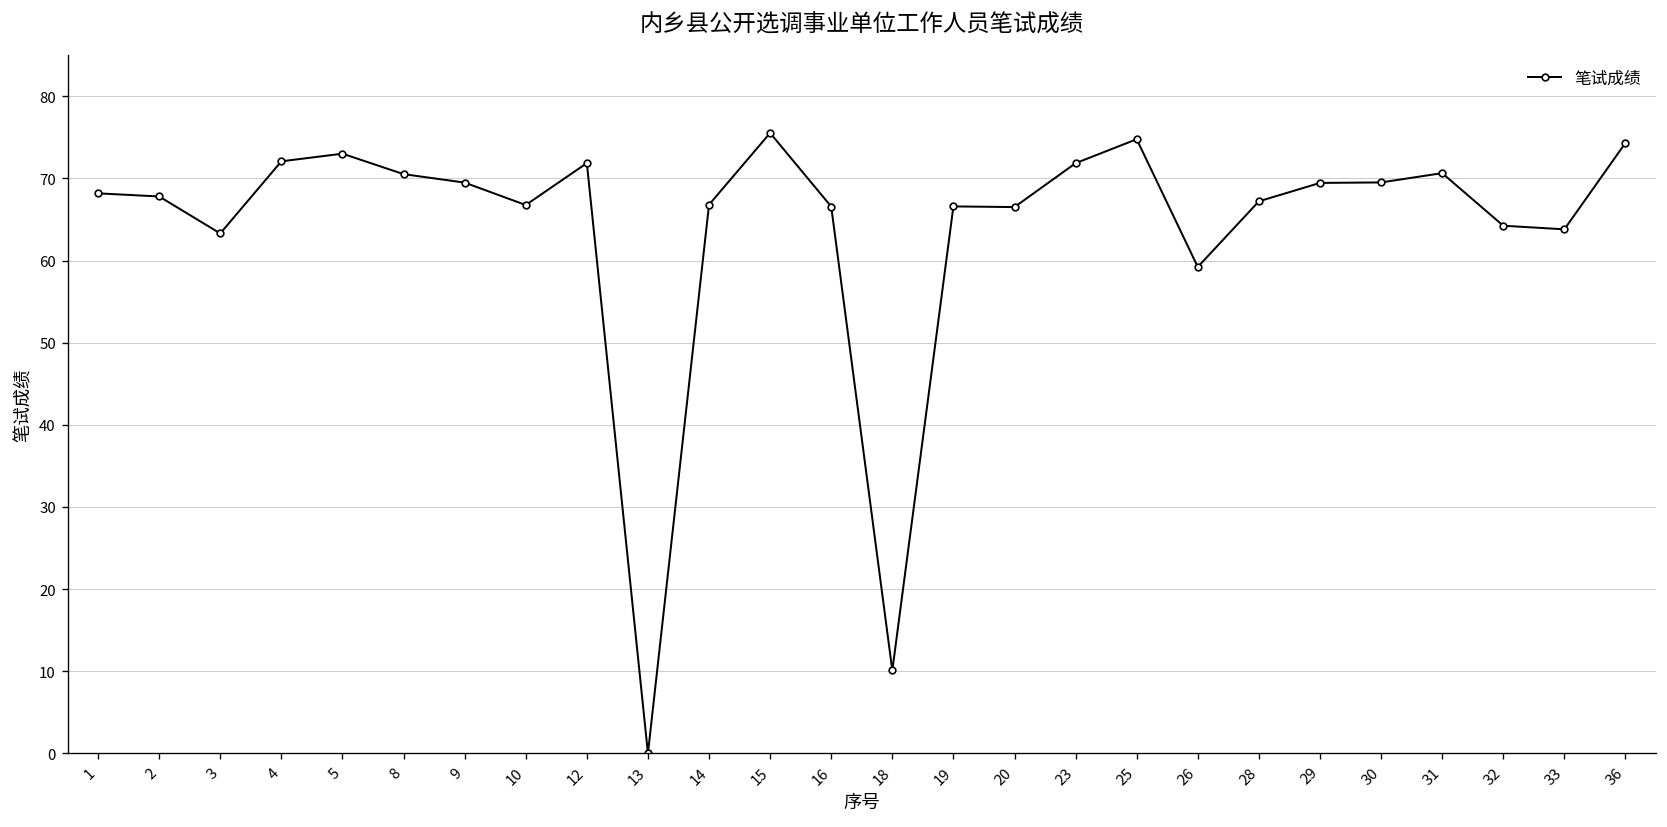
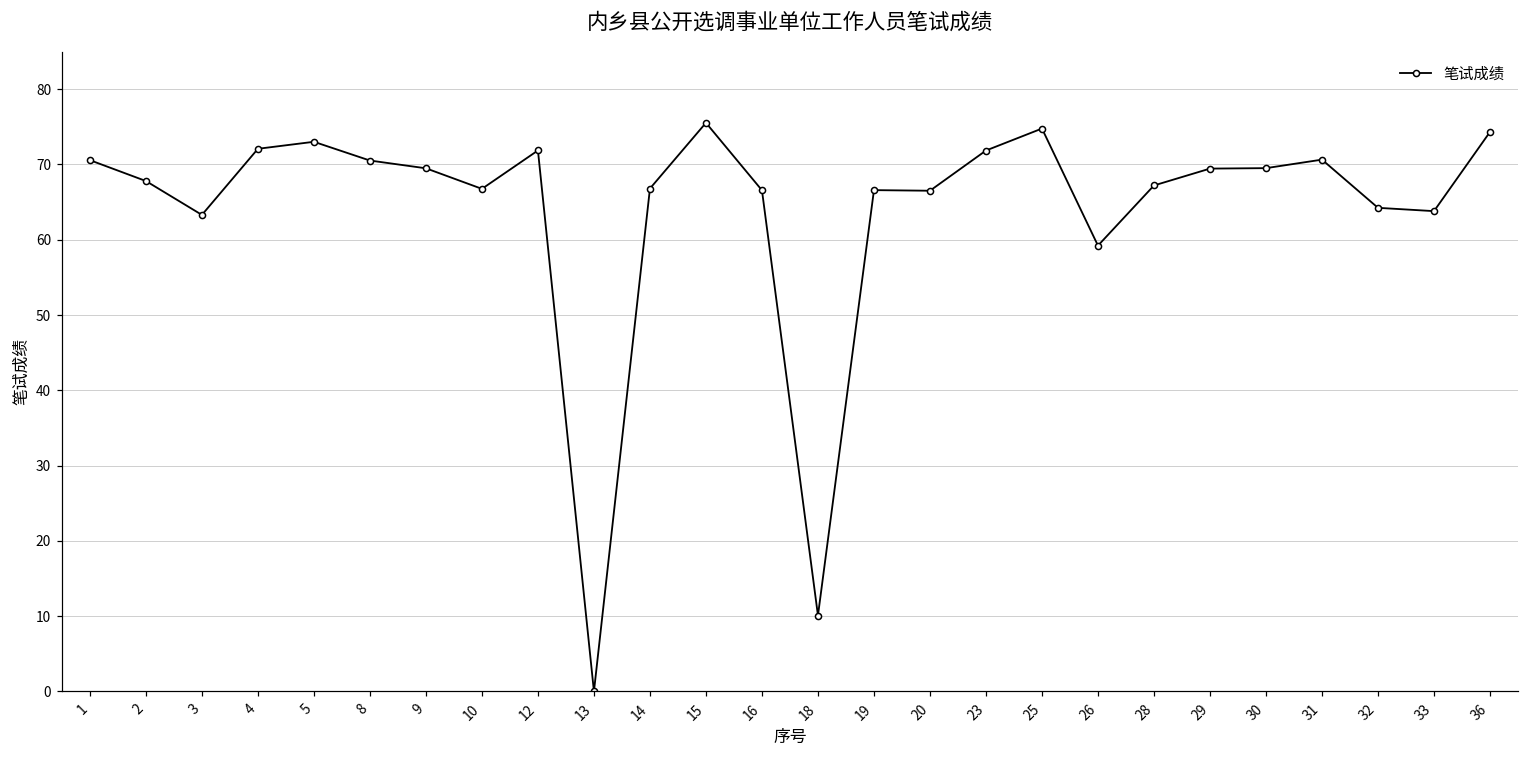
1: 68 -> 71
